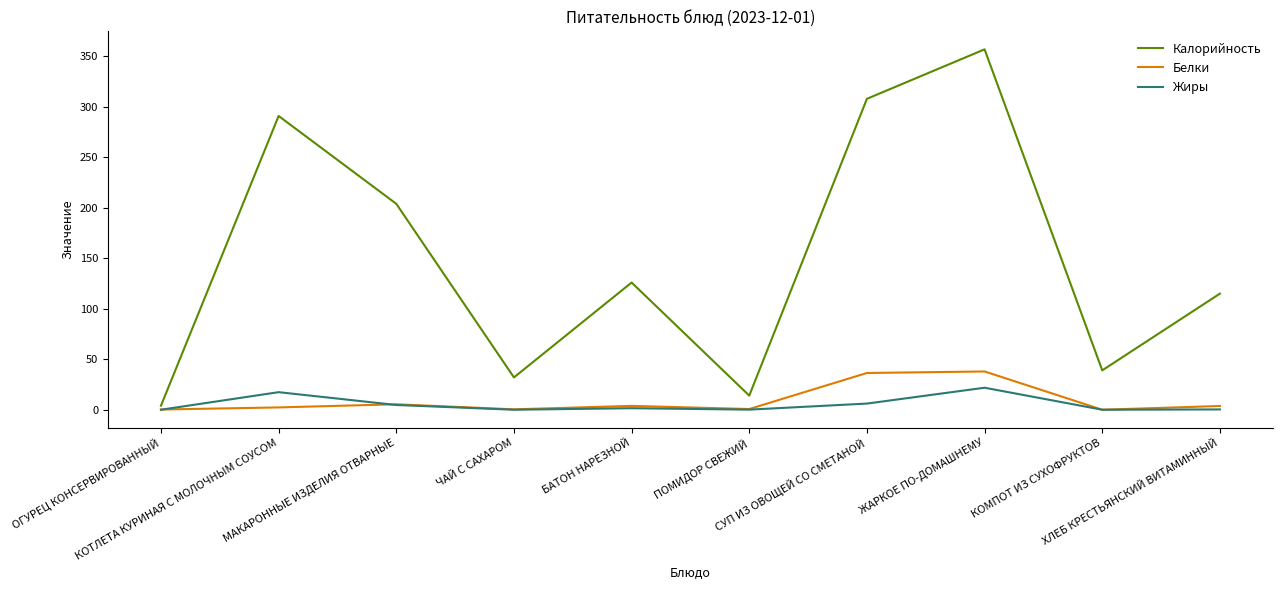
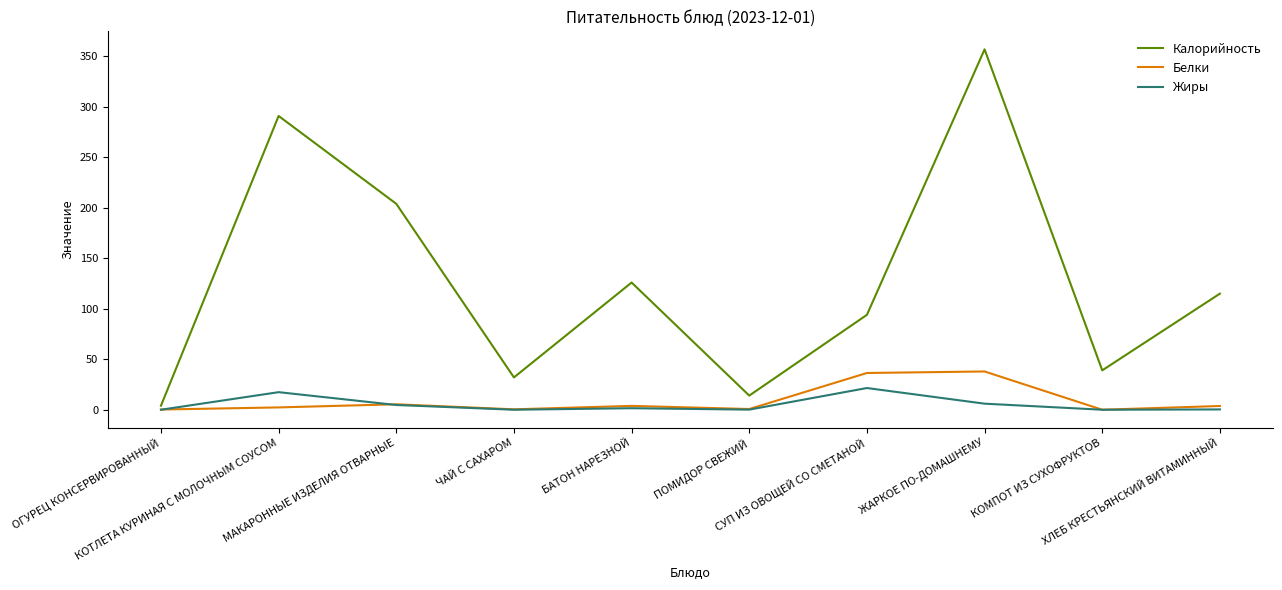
Калорийность, СУП ИЗ ОВОЩЕЙ СО СМЕТАНОЙ: 308 -> 94
Жиры, СУП ИЗ ОВОЩЕЙ СО СМЕТАНОЙ: 6 -> 22
Жиры, ЖАРКОЕ ПО-ДОМАШНЕМУ: 22 -> 6
